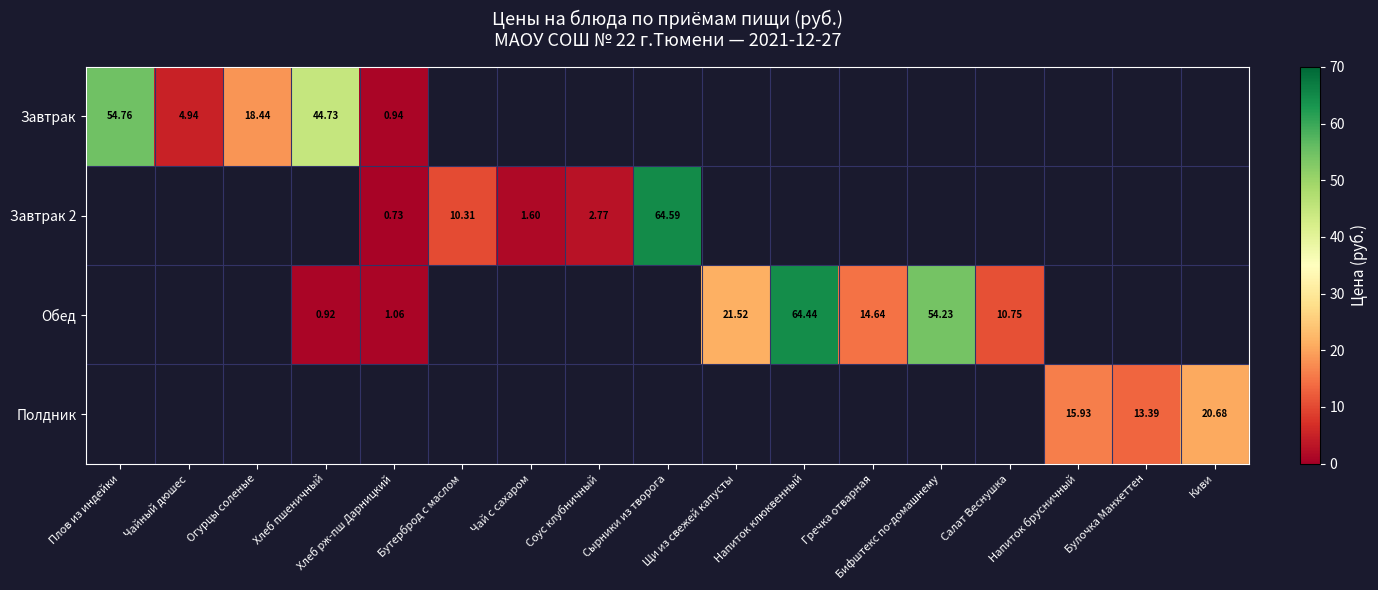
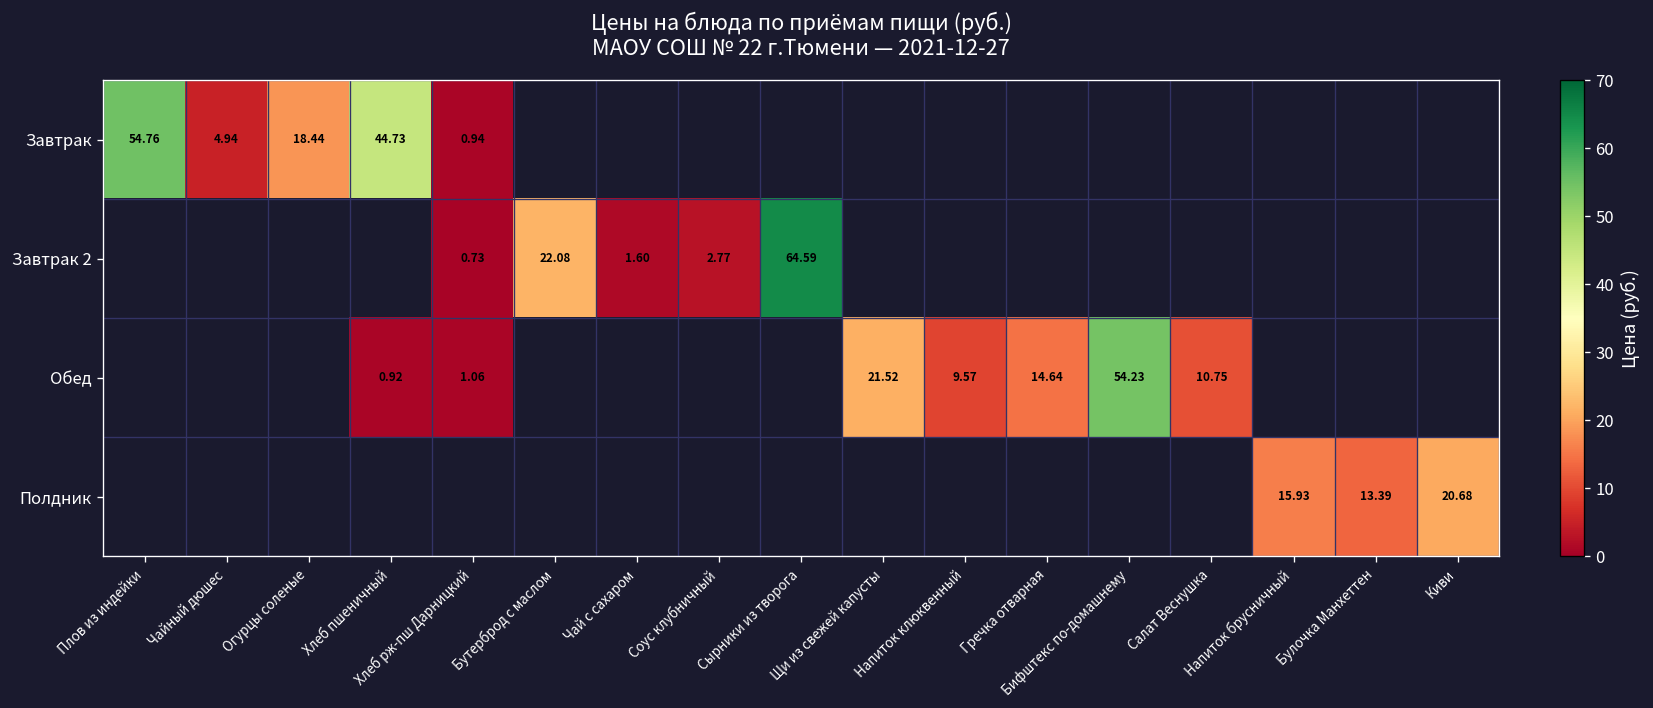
Завтрак 2, Бутерброд с маслом: 10.31 -> 22.08
Обед, Напиток клюквенный: 64.44 -> 9.57
